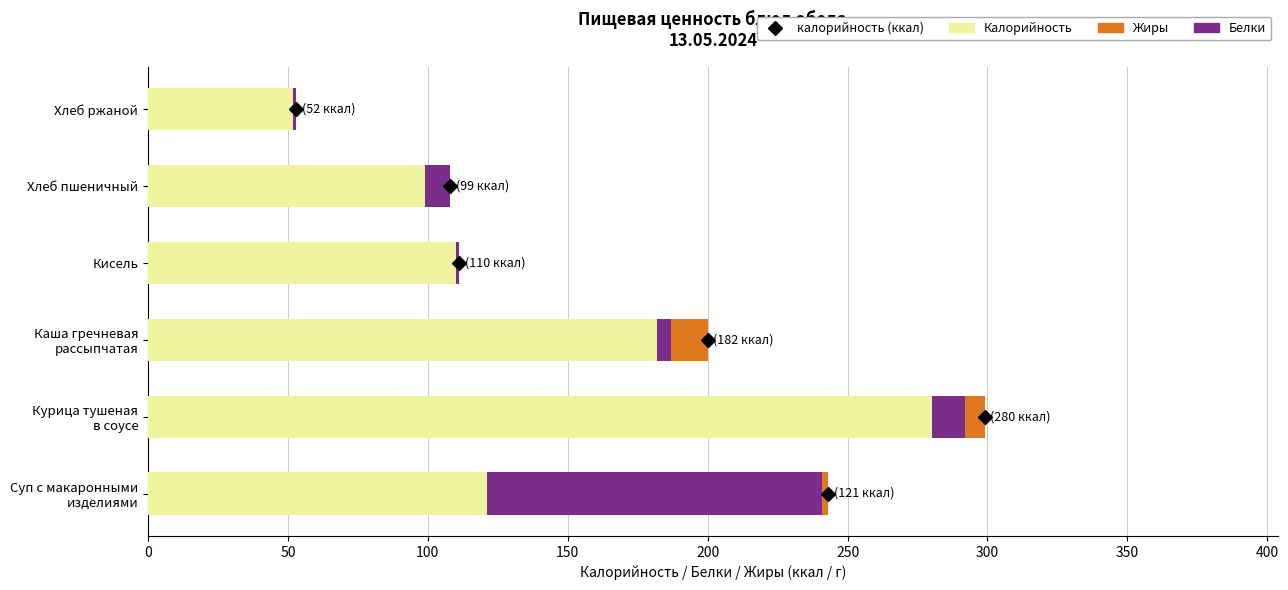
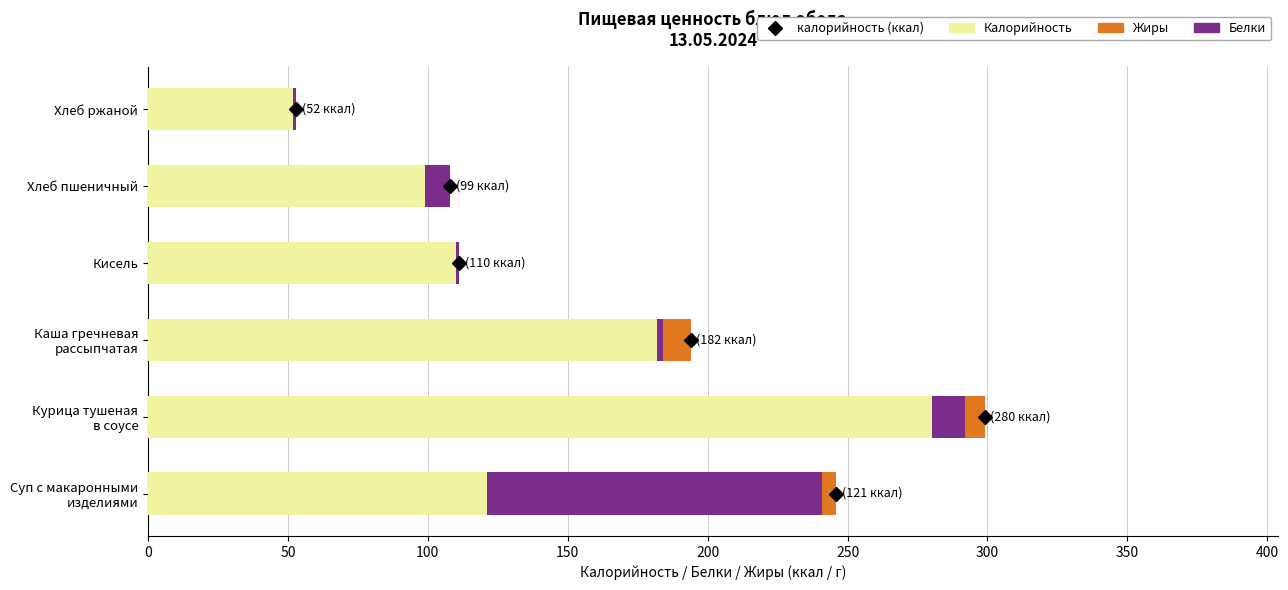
Белки, Каша гречневая рассыпчатая: 5 -> 2
Жиры, Каша гречневая рассыпчатая: 13 -> 10
Жиры, Суп с макаронными изделиями: 2 -> 5
